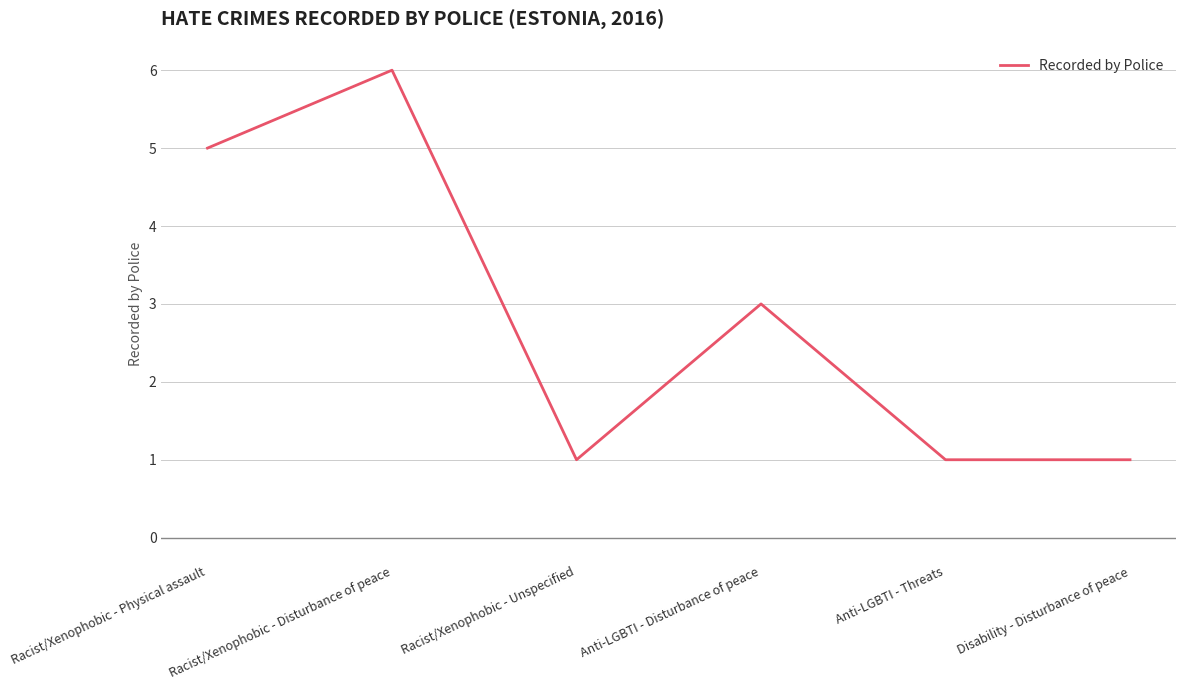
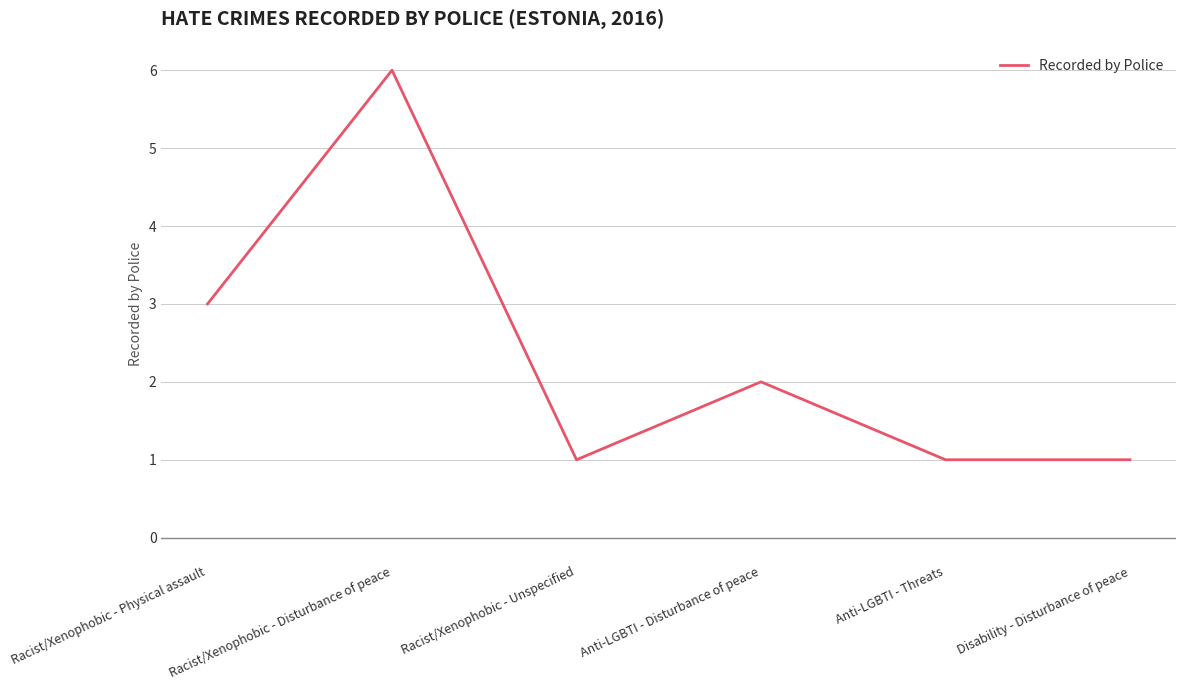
Racist/Xenophobic - Physical assault: 5 -> 3
Anti-LGBTI - Disturbance of peace: 3 -> 2
